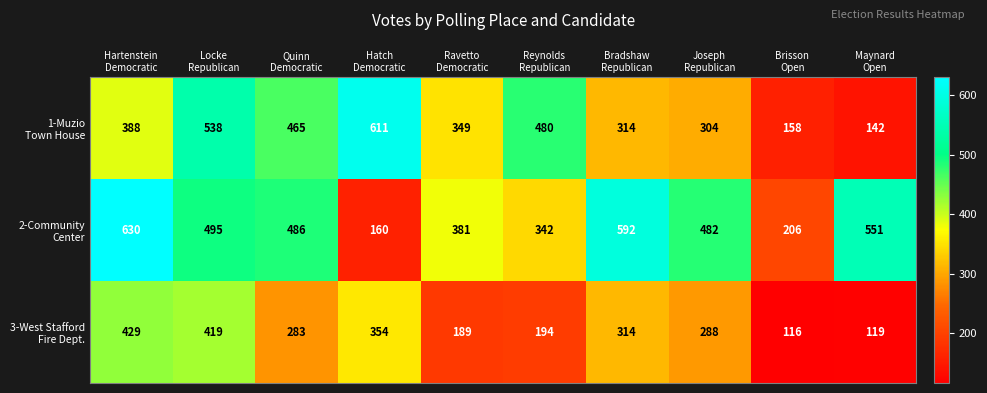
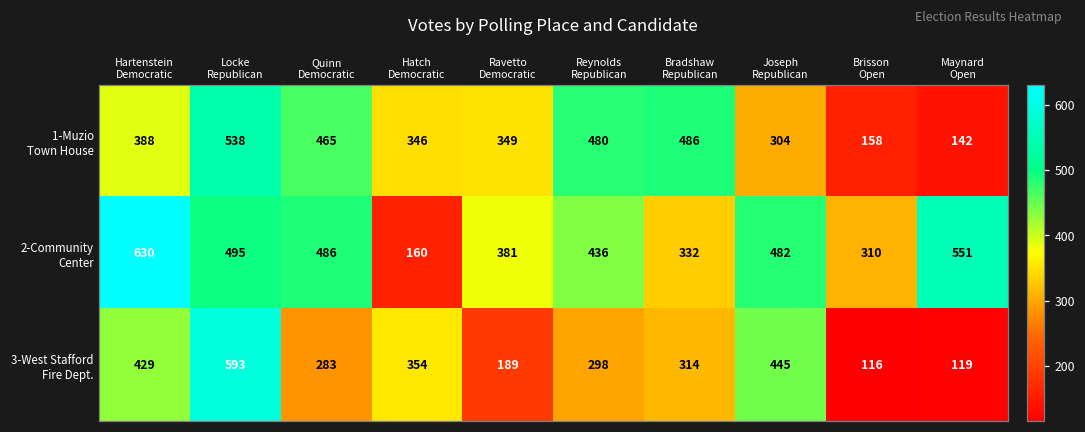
1-Muzio Town House, Hatch Democratic: 611 -> 346
1-Muzio Town House, Bradshaw Republican: 314 -> 486
2-Community Center, Reynolds Republican: 342 -> 436
2-Community Center, Bradshaw Republican: 592 -> 332
2-Community Center, Brisson Open: 206 -> 310
3-West Stafford Fire Dept., Locke Republican: 419 -> 593
3-West Stafford Fire Dept., Reynolds Republican: 194 -> 298
3-West Stafford Fire Dept., Joseph Republican: 288 -> 445
